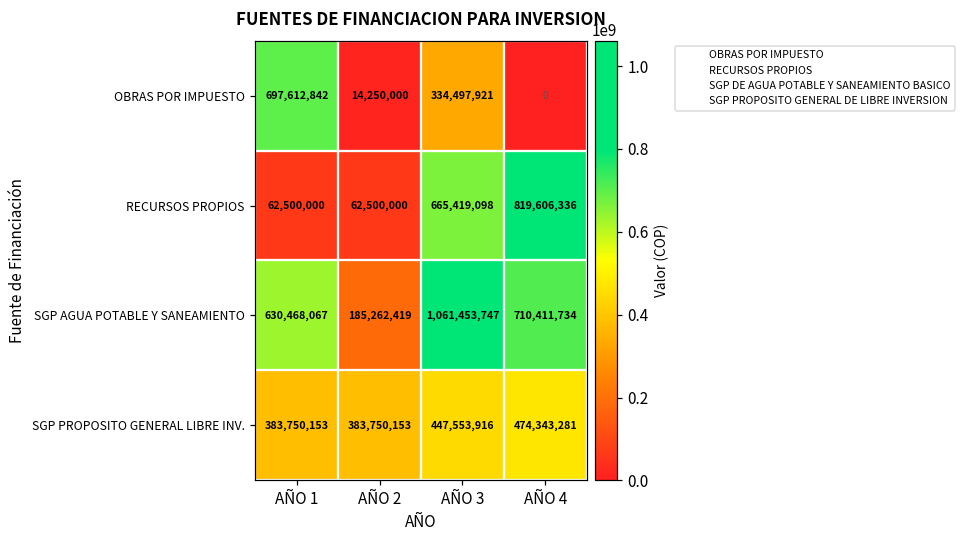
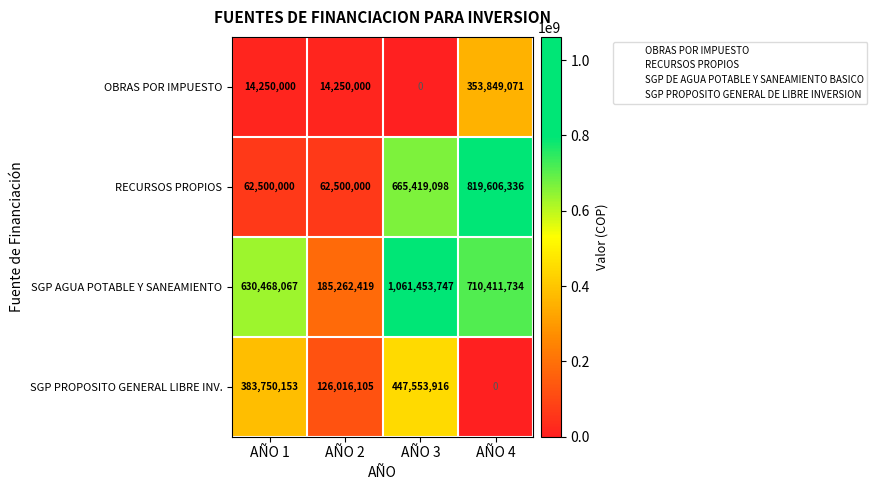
OBRAS POR IMPUESTO, AÑO 1: 697,612,842 -> 14,250,000
OBRAS POR IMPUESTO, AÑO 3: 334,497,921 -> 0
OBRAS POR IMPUESTO, AÑO 4: 0 -> 353,849,071
SGP PROPOSITO GENERAL LIBRE INV., AÑO 2: 383,750,153 -> 126,016,105
SGP PROPOSITO GENERAL LIBRE INV., AÑO 4: 474,343,281 -> 0
